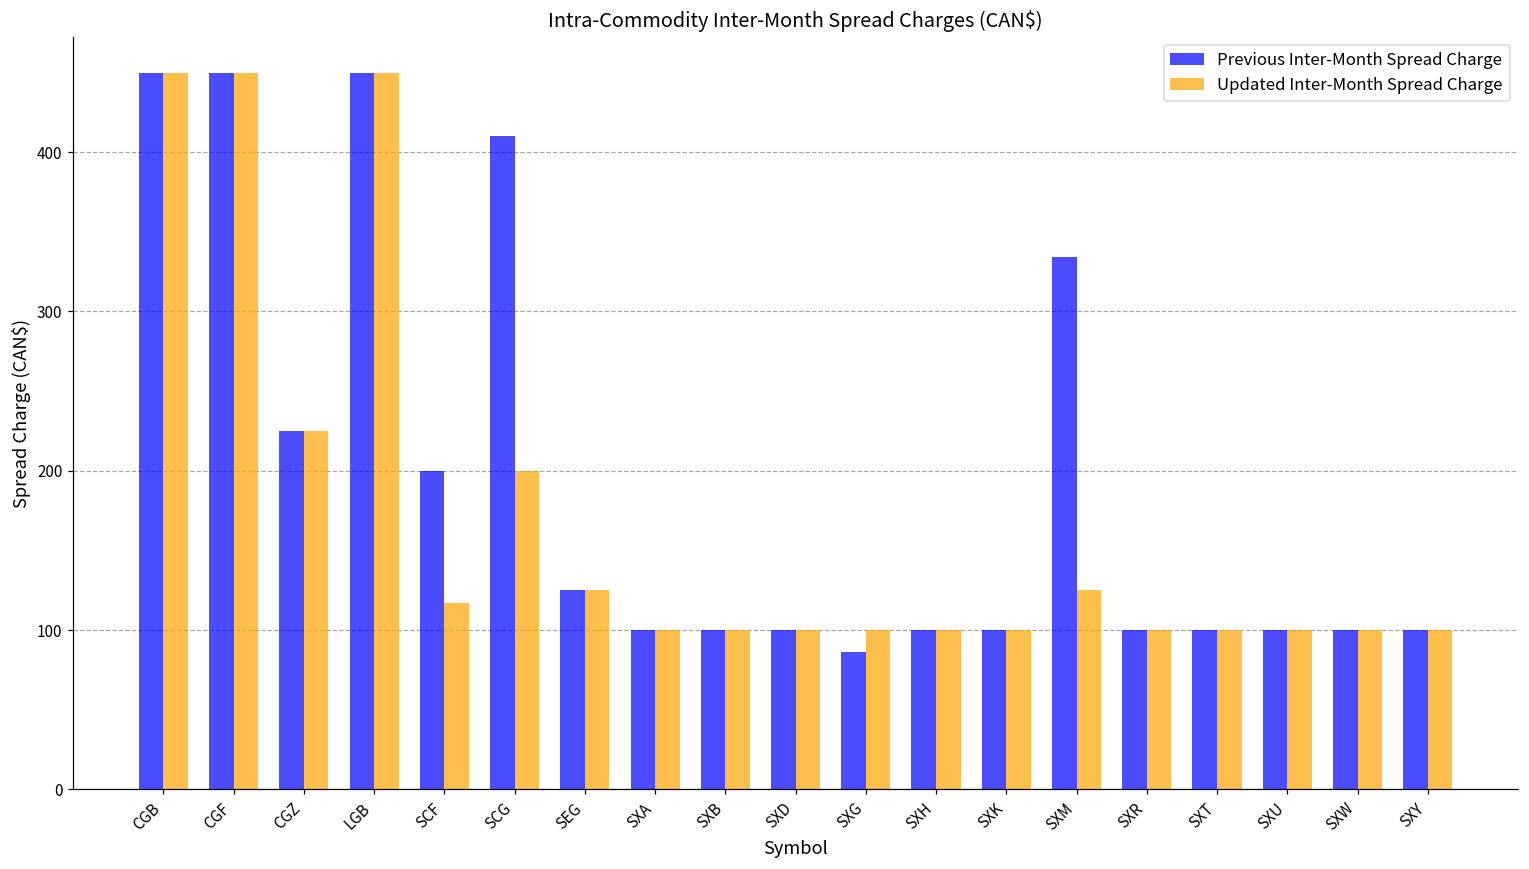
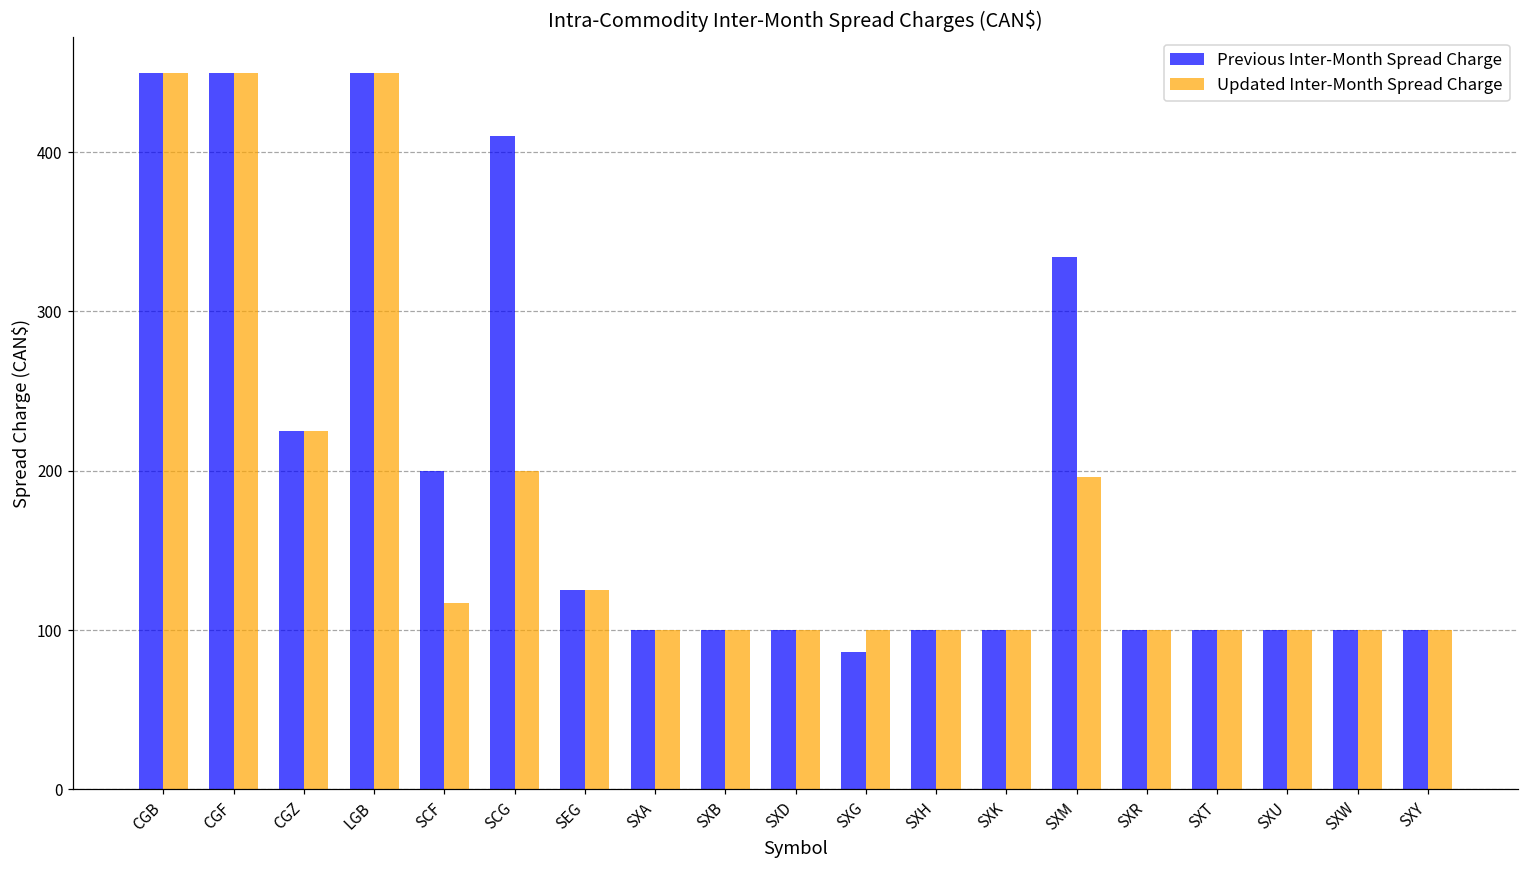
Updated Inter-Month Spread Charge, SXM: 125 -> 196
